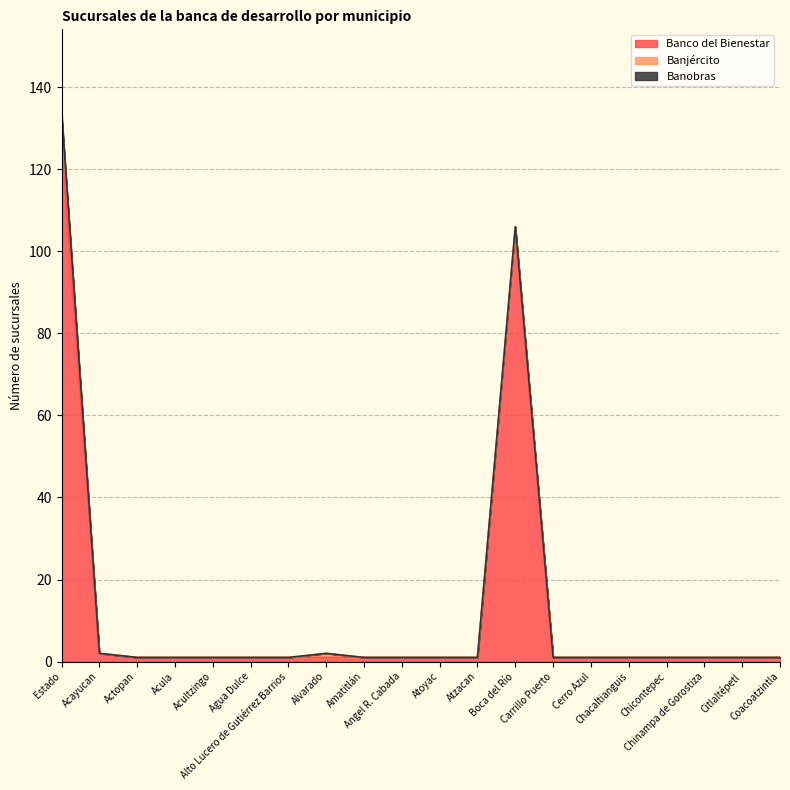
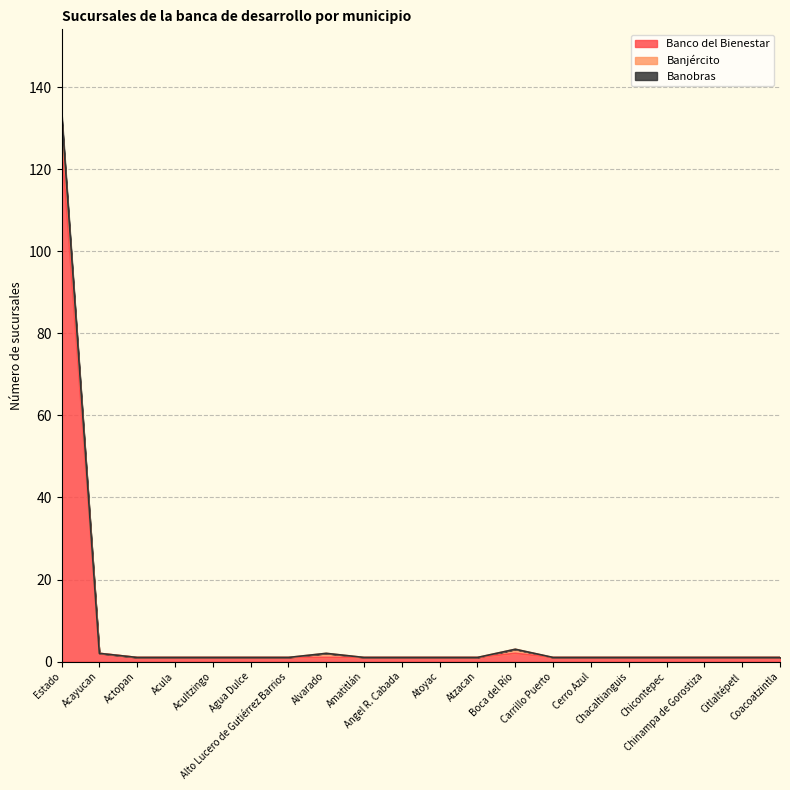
Banco del Bienestar, Boca del Río: 105 -> 2
